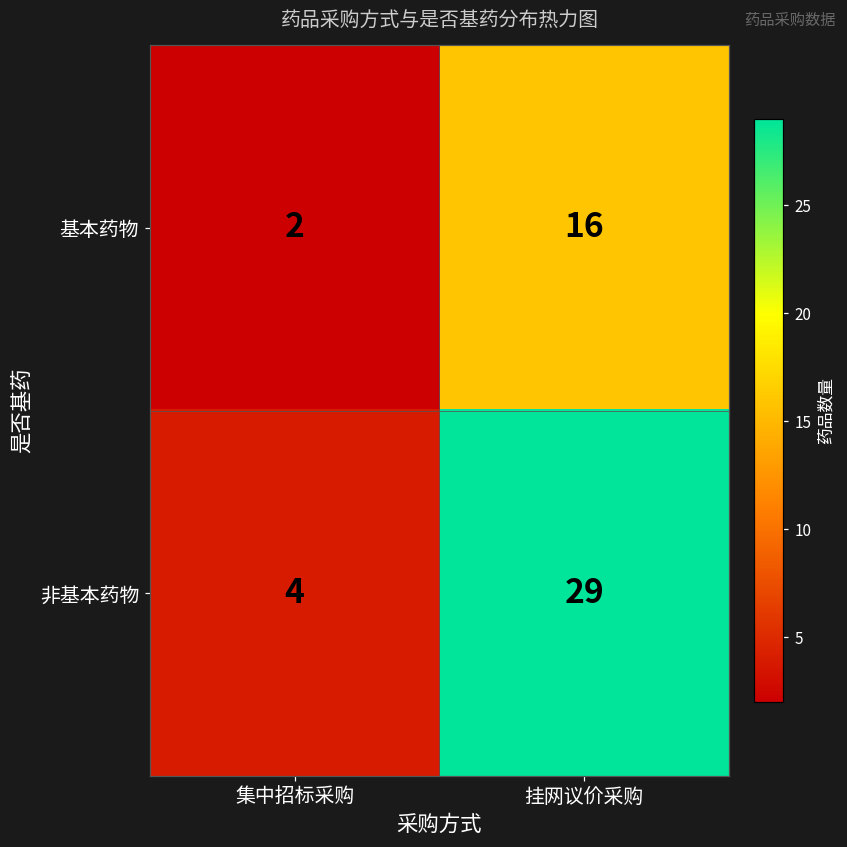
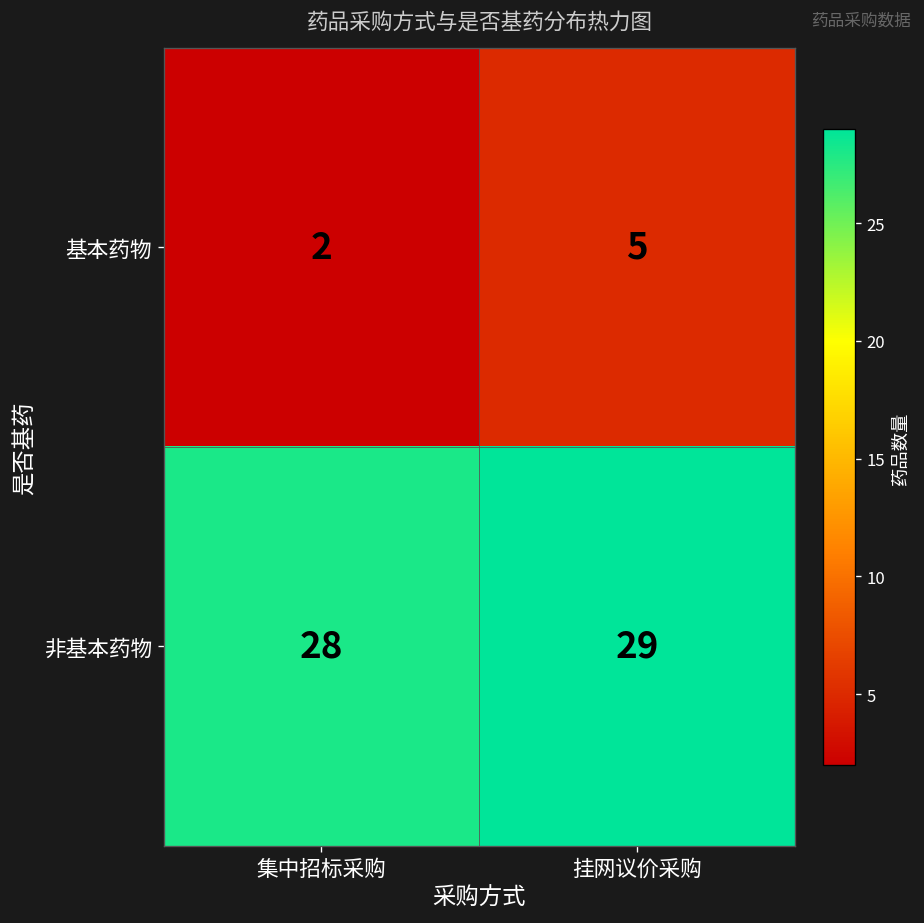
基本药物, 挂网议价采购: 16 -> 5
非基本药物, 集中招标采购: 4 -> 28
